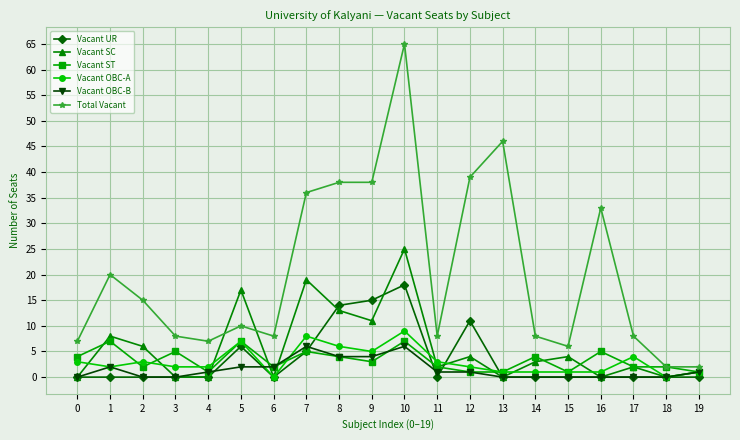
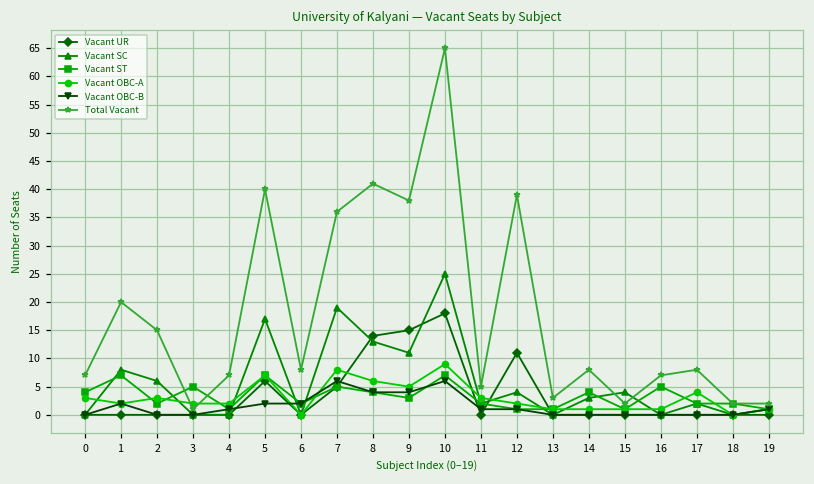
Total Vacant, 3: 8 -> 1
Total Vacant, 5: 10 -> 40
Total Vacant, 8: 38 -> 41
Total Vacant, 11: 8 -> 5
Total Vacant, 13: 46 -> 3
Total Vacant, 15: 6 -> 2
Total Vacant, 16: 33 -> 7
